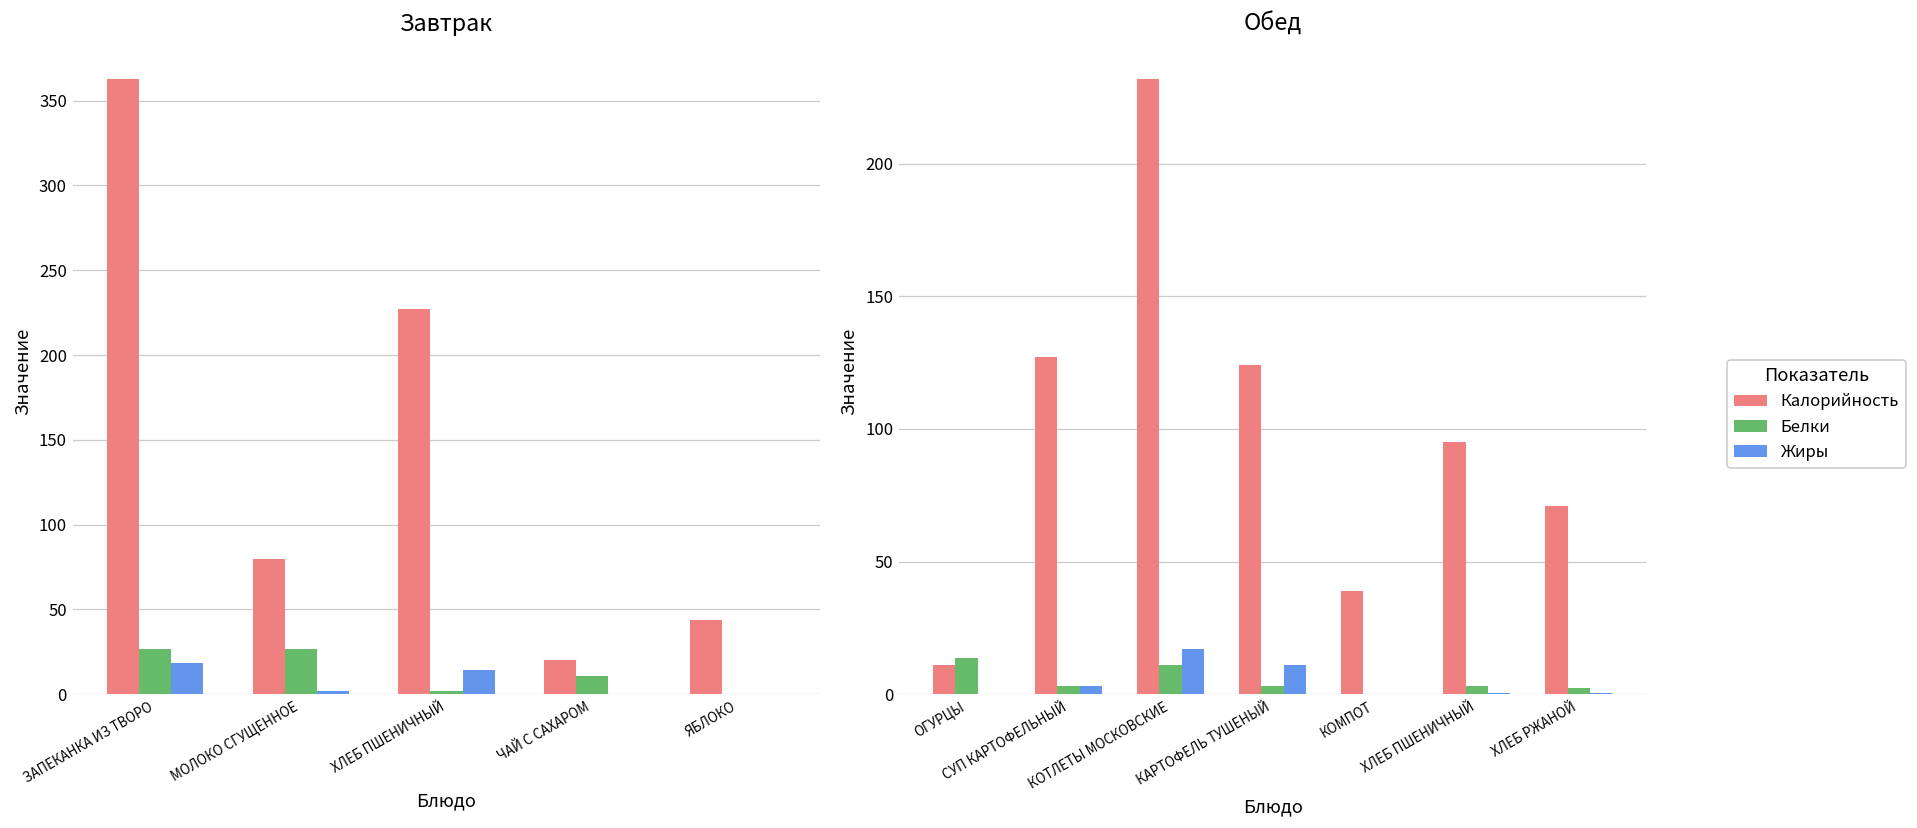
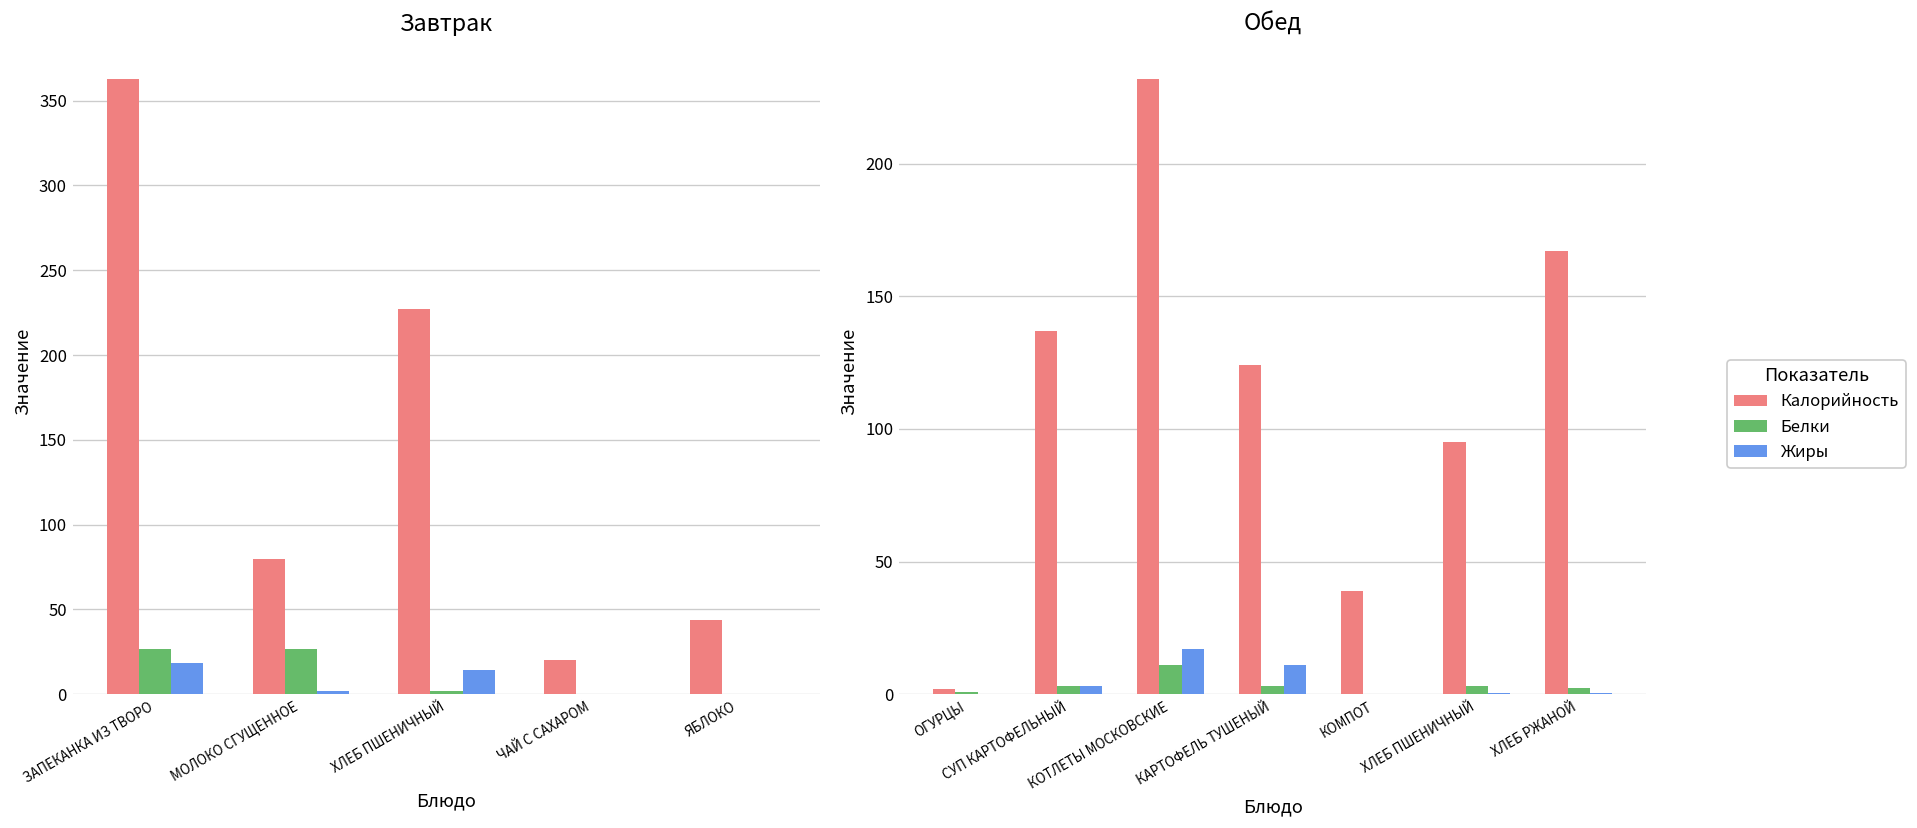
Завтрак, Белки, ЧАЙ С САХАРОМ: 11 -> 0
Обед, Калорийность, ОГУРЦЫ: 11 -> 2
Обед, Белки, ОГУРЦЫ: 14 -> 1
Обед, Калорийность, СУП КАРТОФЕЛЬНЫЙ: 127 -> 137
Обед, Калорийность, ХЛЕБ РЖАНОЙ: 71 -> 167
